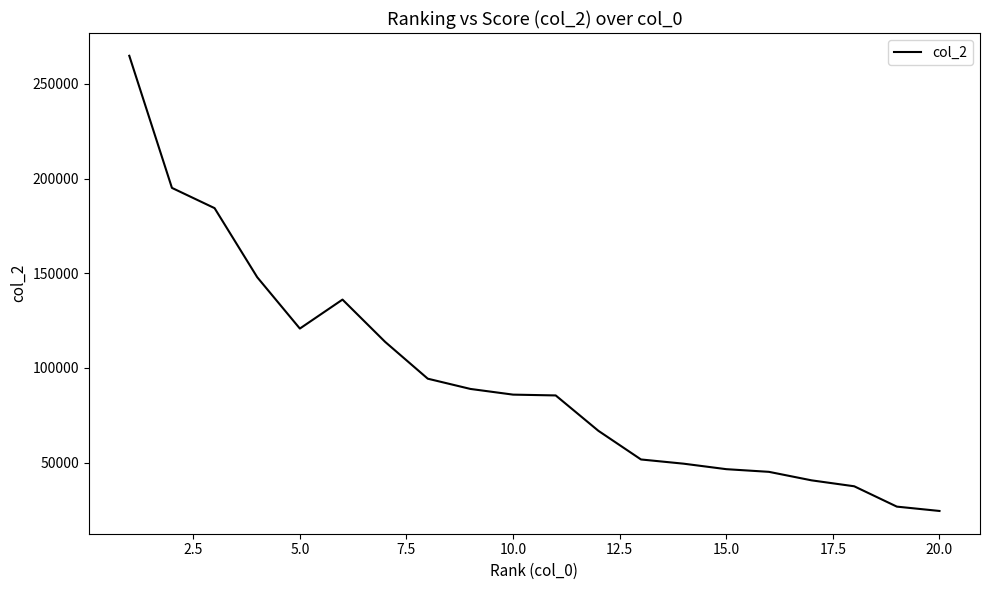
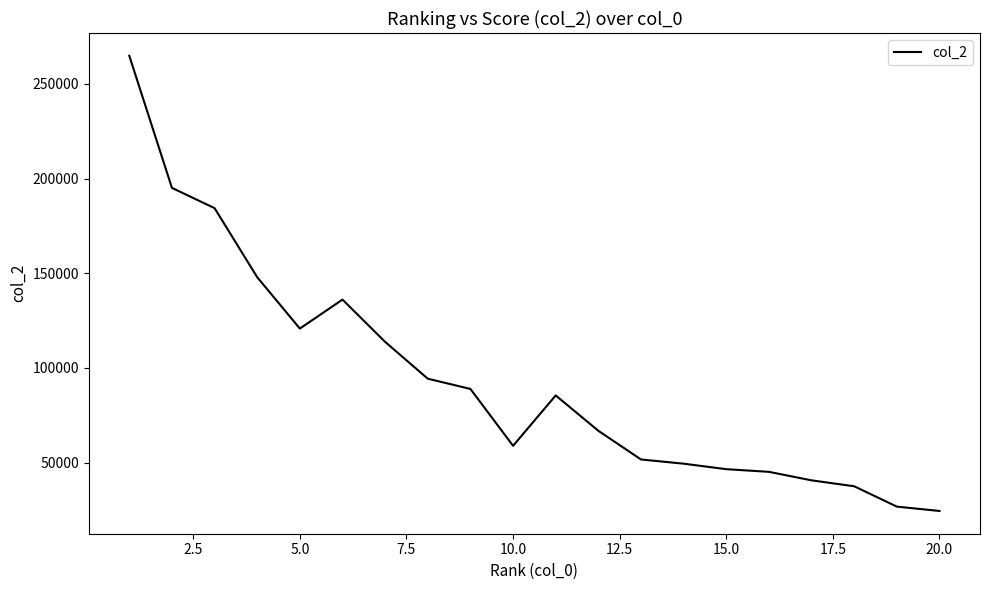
10.0: 86000 -> 59000
